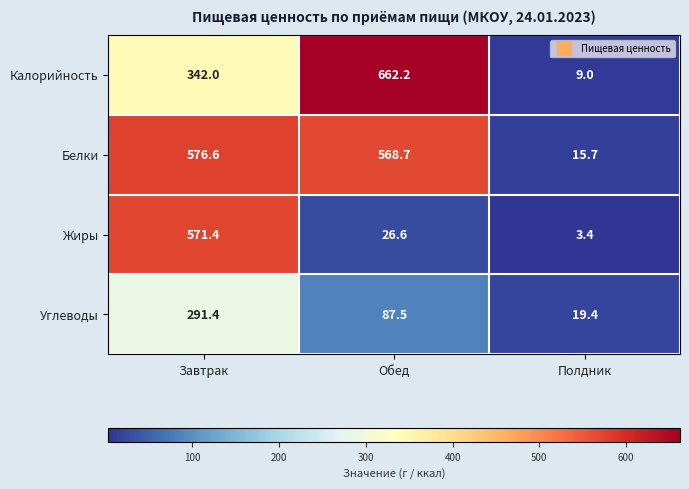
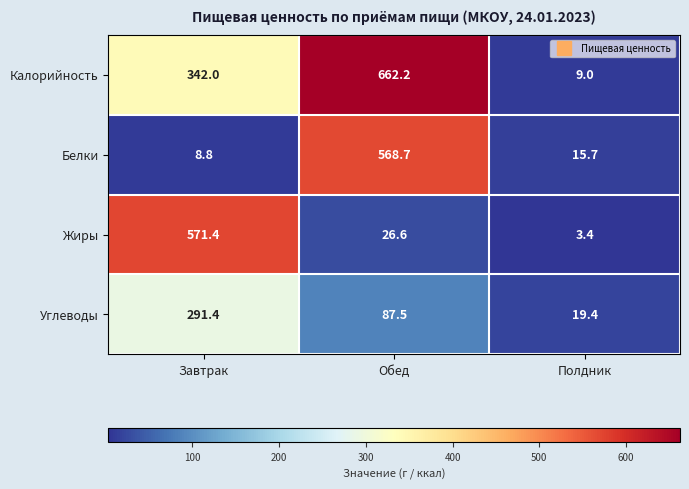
Белки, Завтрак: 576.6 -> 8.8
